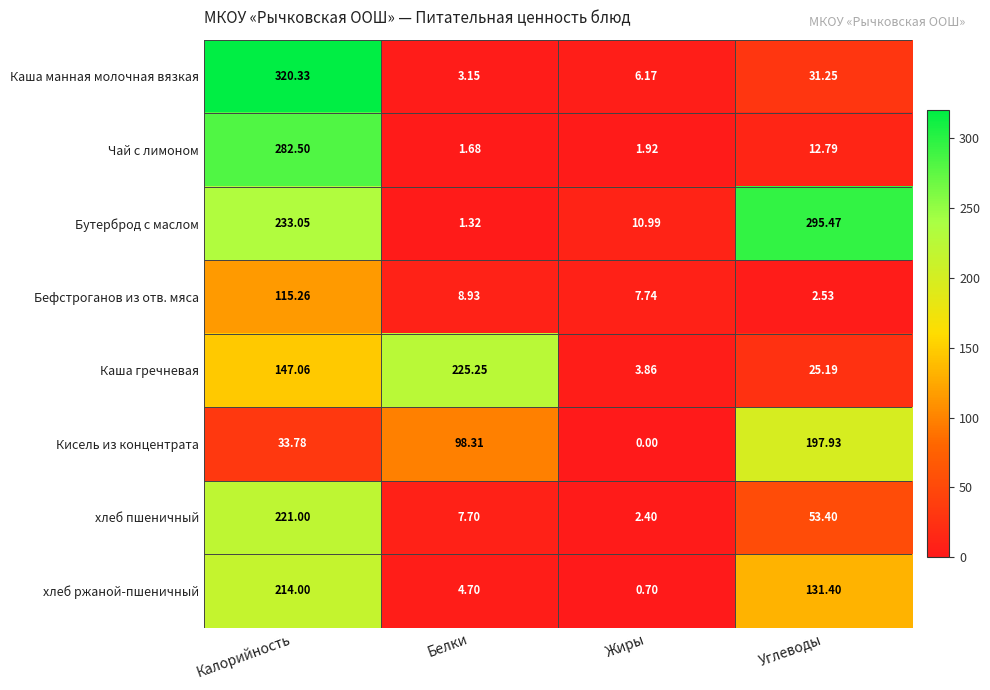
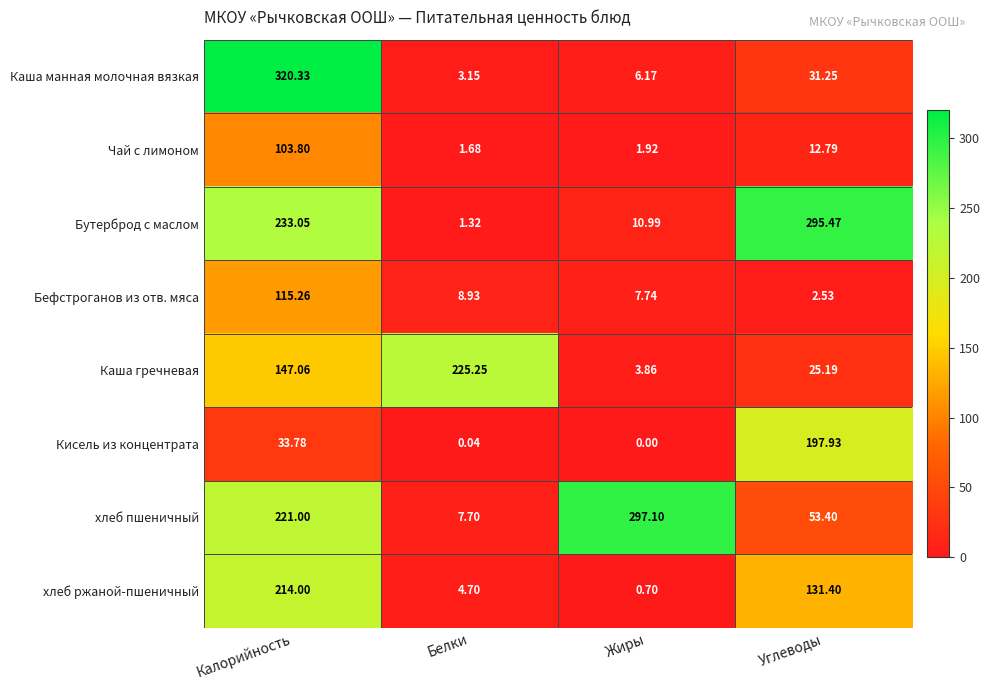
Чай с лимоном, Калорийность: 282.50 -> 103.80
Кисель из концентрата, Белки: 98.31 -> 0.04
хлеб пшеничный, Жиры: 2.40 -> 297.10
